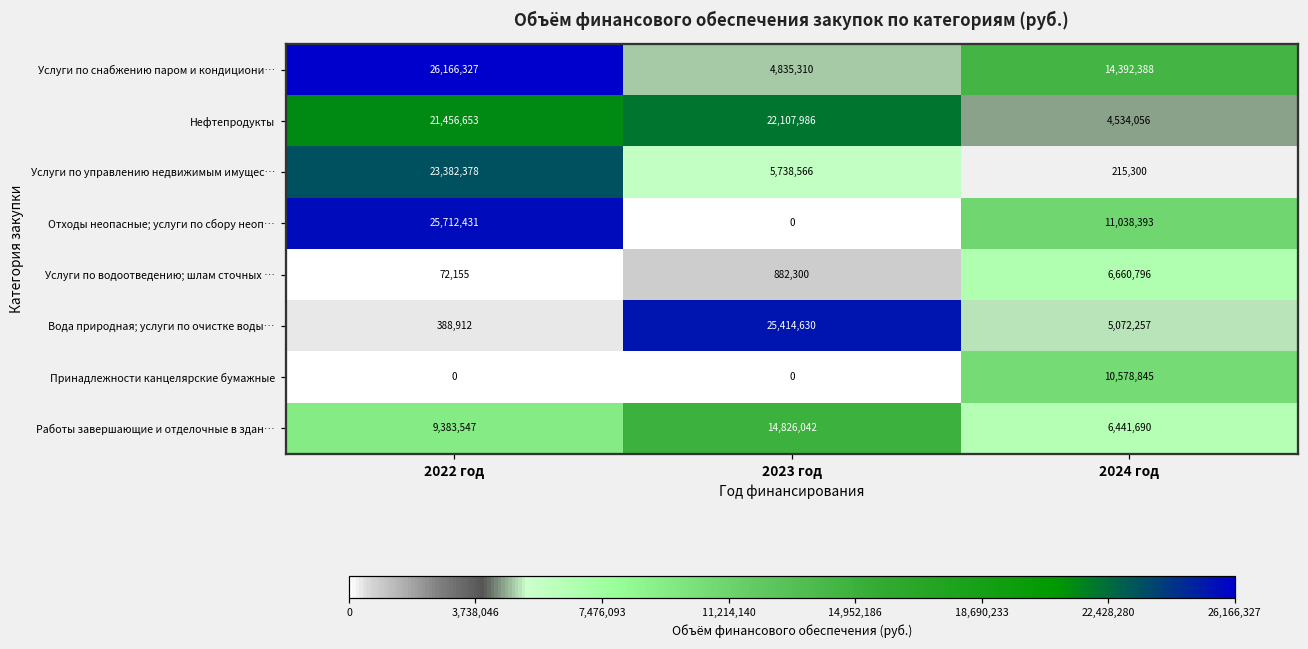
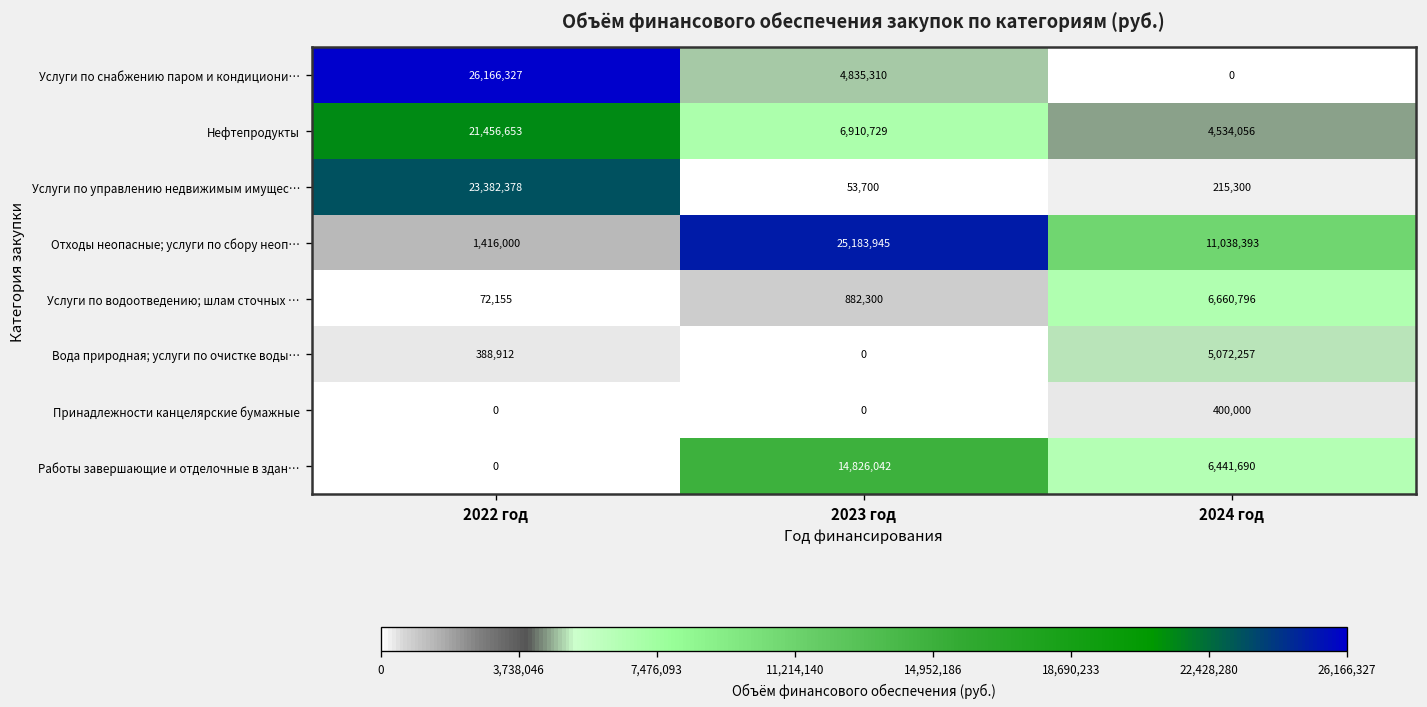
Услуги по снабжению паром и кондициони…, 2024 год: 14,392,388 -> 0
Нефтепродукты, 2023 год: 22,107,986 -> 6,910,729
Услуги по управлению недвижимым имущес…, 2023 год: 5,738,566 -> 53,700
Отходы неопасные; услуги по сбору неоп…, 2022 год: 25,712,431 -> 1,416,000
Отходы неопасные; услуги по сбору неоп…, 2023 год: 0 -> 25,183,945
Вода природная; услуги по очистке воды…, 2023 год: 25,414,630 -> 0
Принадлежности канцелярские бумажные, 2024 год: 10,578,845 -> 400,000
Работы завершающие и отделочные в здан…, 2022 год: 9,383,547 -> 0
